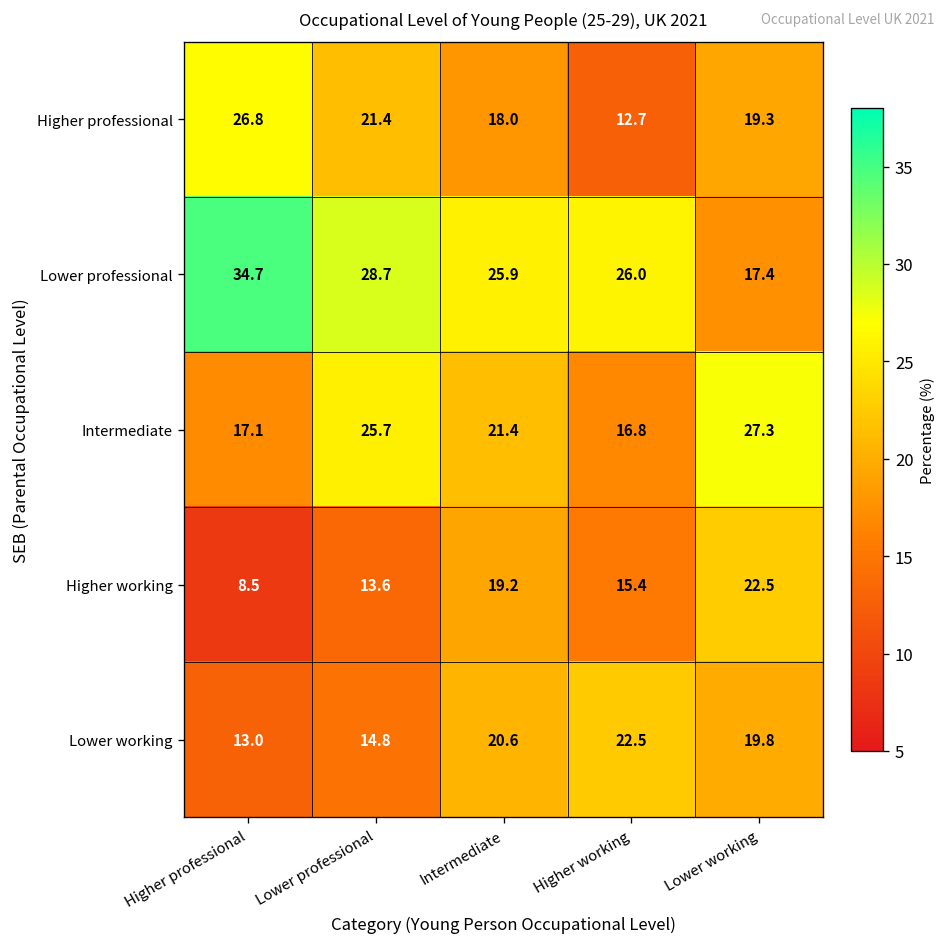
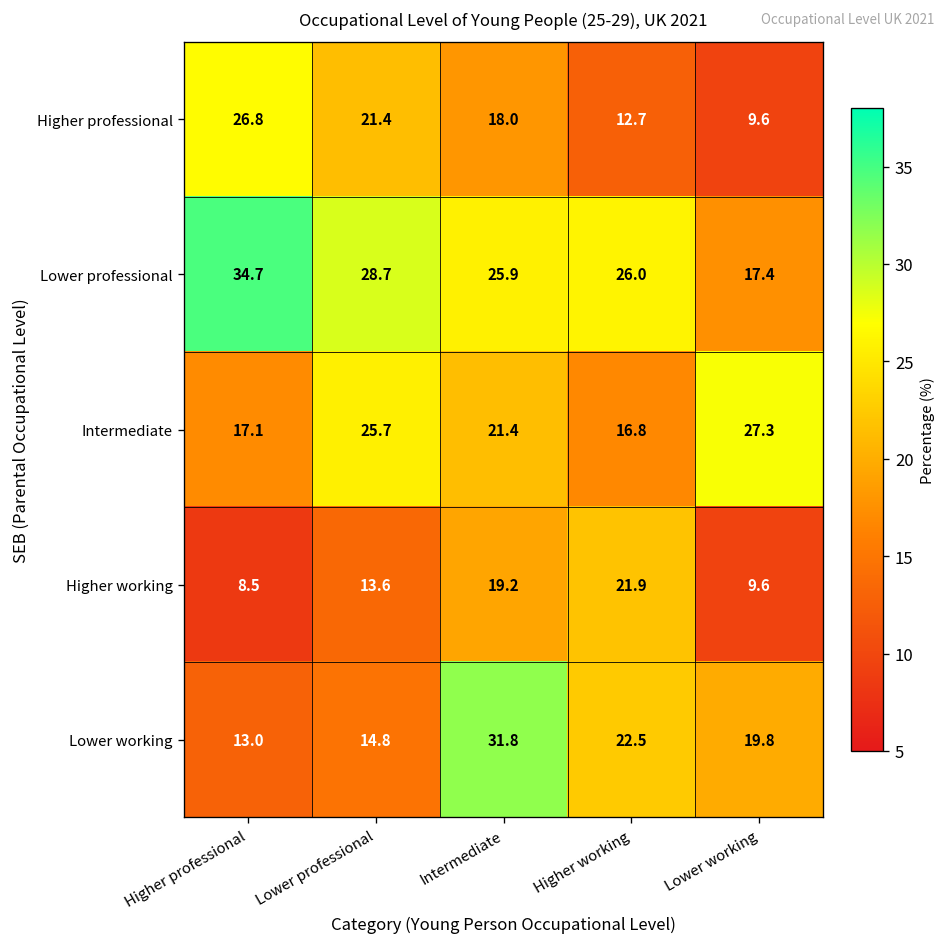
Higher professional, Lower working: 19.3 -> 9.6
Higher working, Higher working: 15.4 -> 21.9
Higher working, Lower working: 22.5 -> 9.6
Lower working, Intermediate: 20.6 -> 31.8
